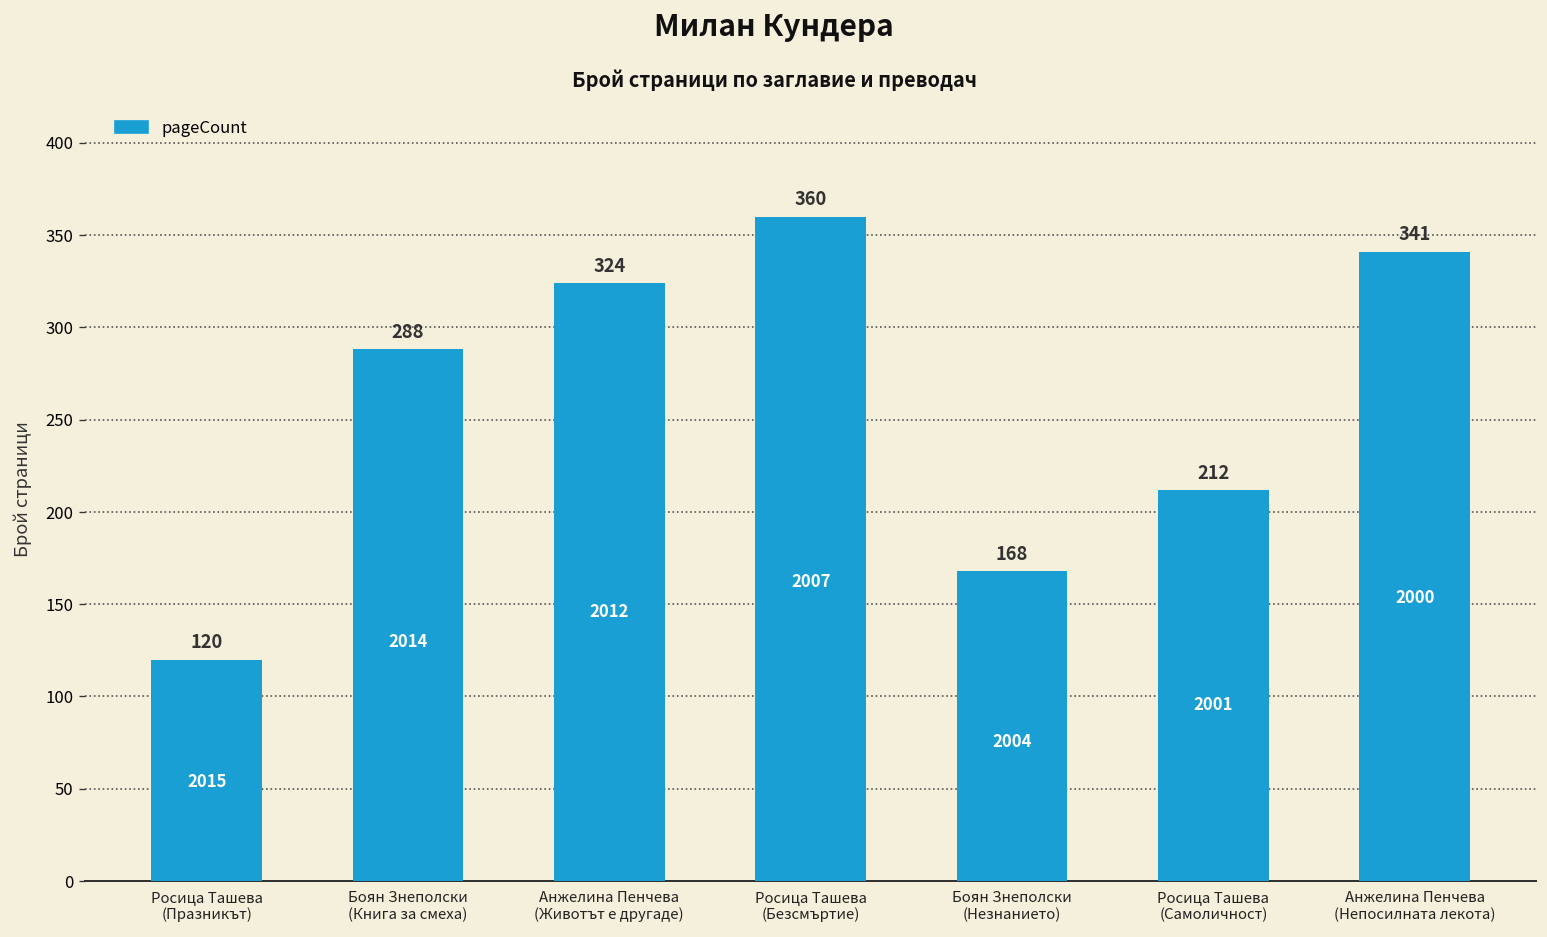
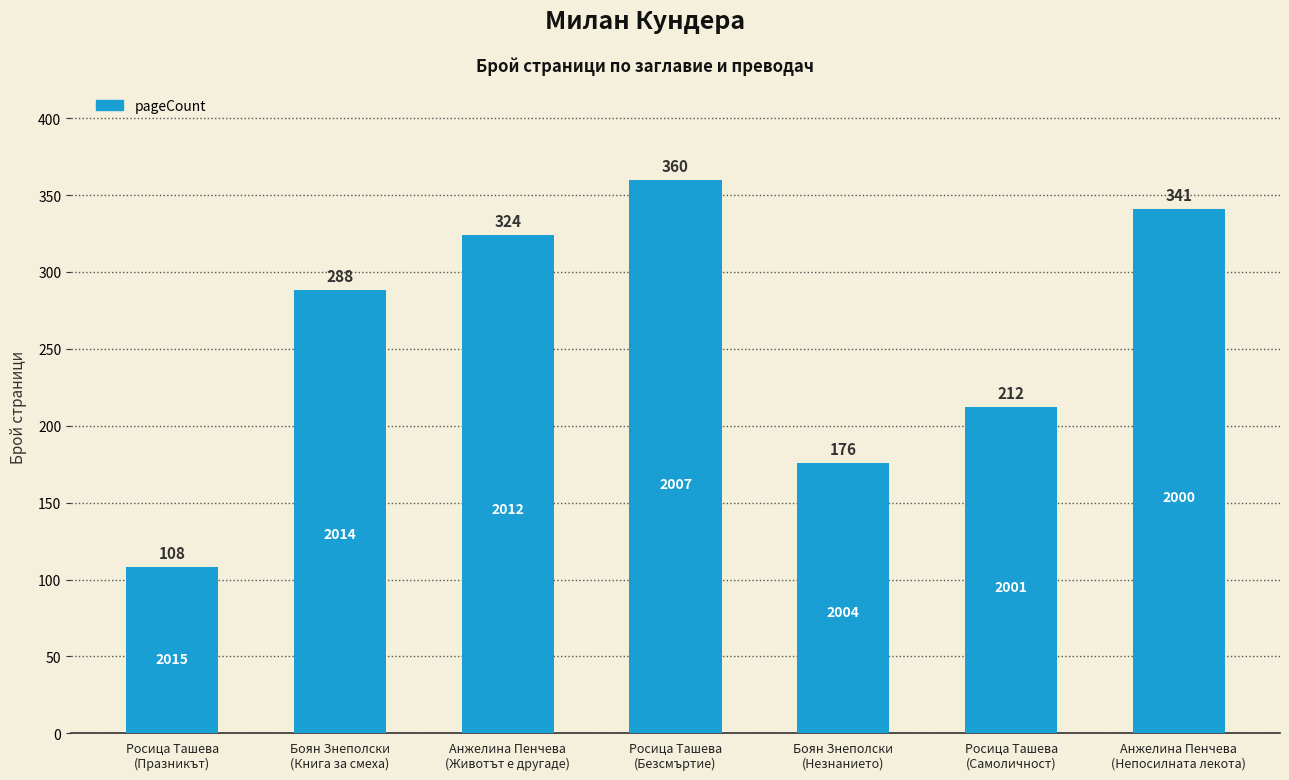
Росица Ташева (Празникът): 120 -> 108
Боян Знеполски (Незнанието): 168 -> 176
